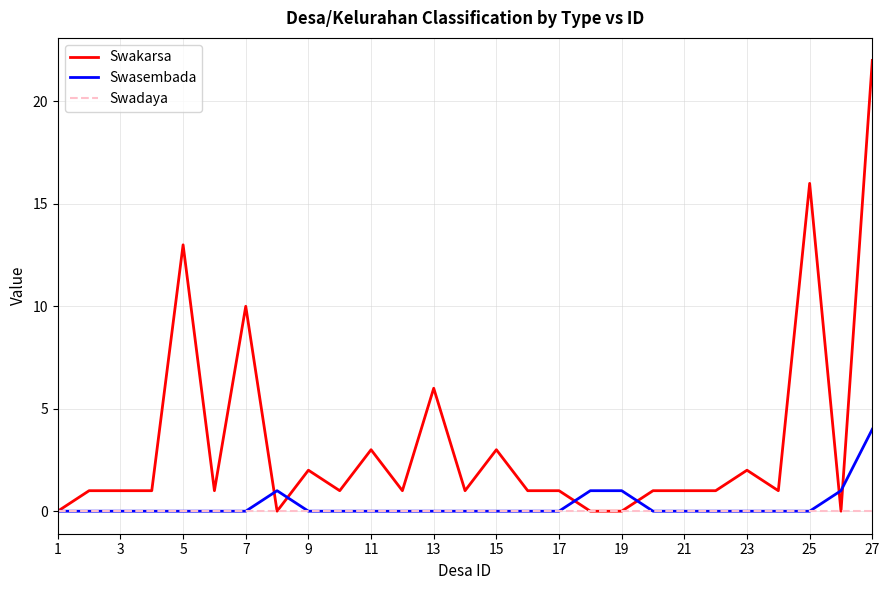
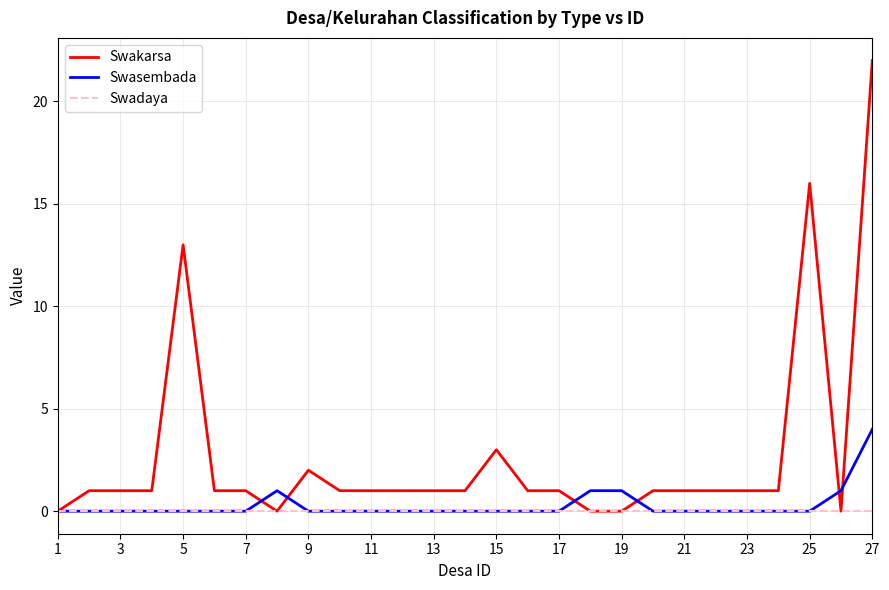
Swakarsa, 7: 10 -> 1
Swakarsa, 11: 3 -> 1
Swakarsa, 13: 6 -> 1
Swakarsa, 23: 2 -> 1
